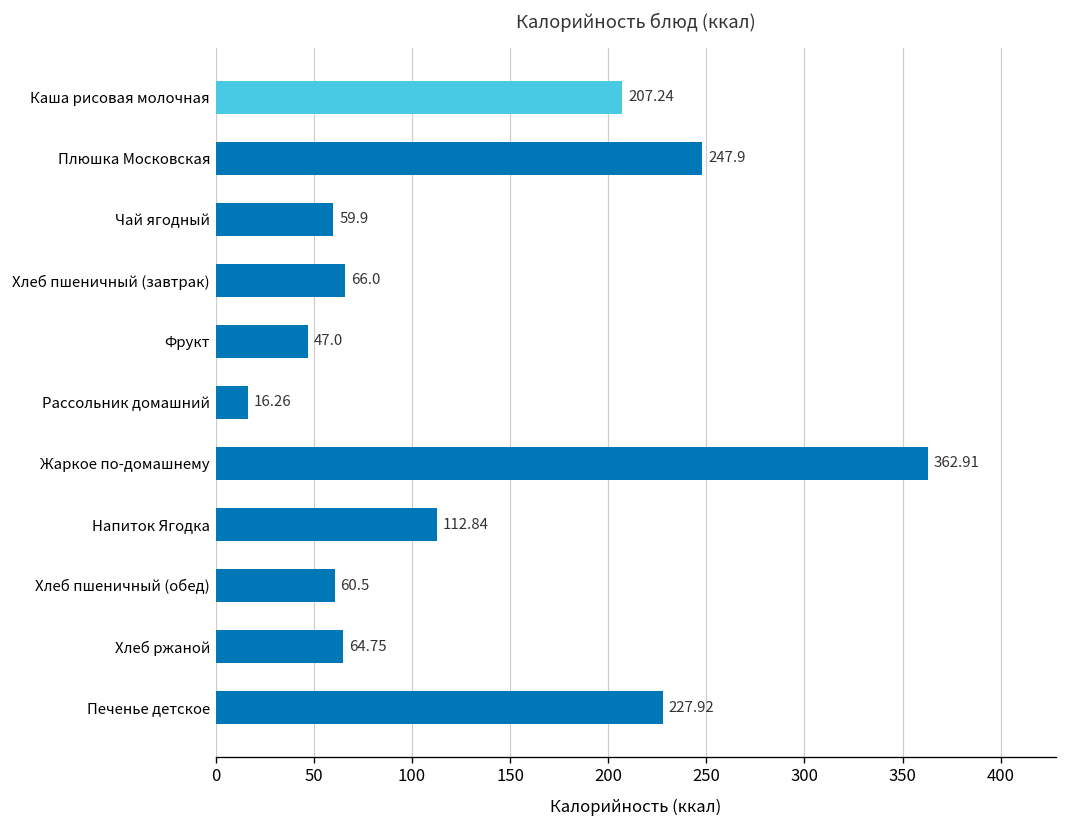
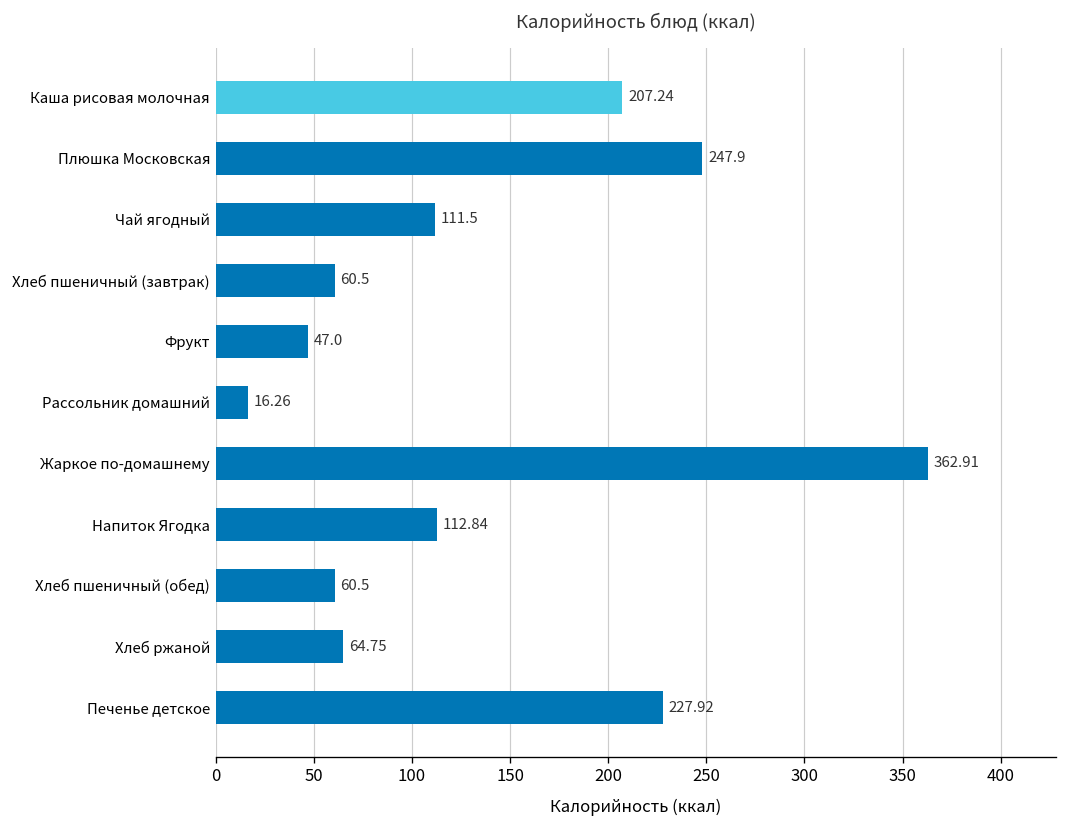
Чай ягодный: 59.9 -> 111.5
Хлеб пшеничный (завтрак): 66.0 -> 60.5
